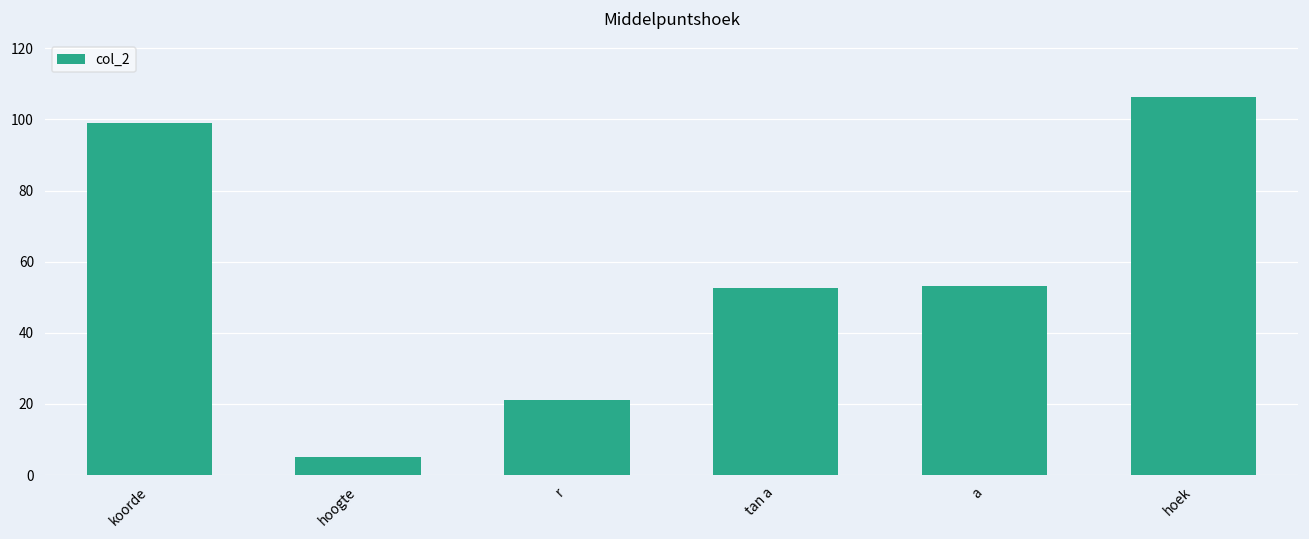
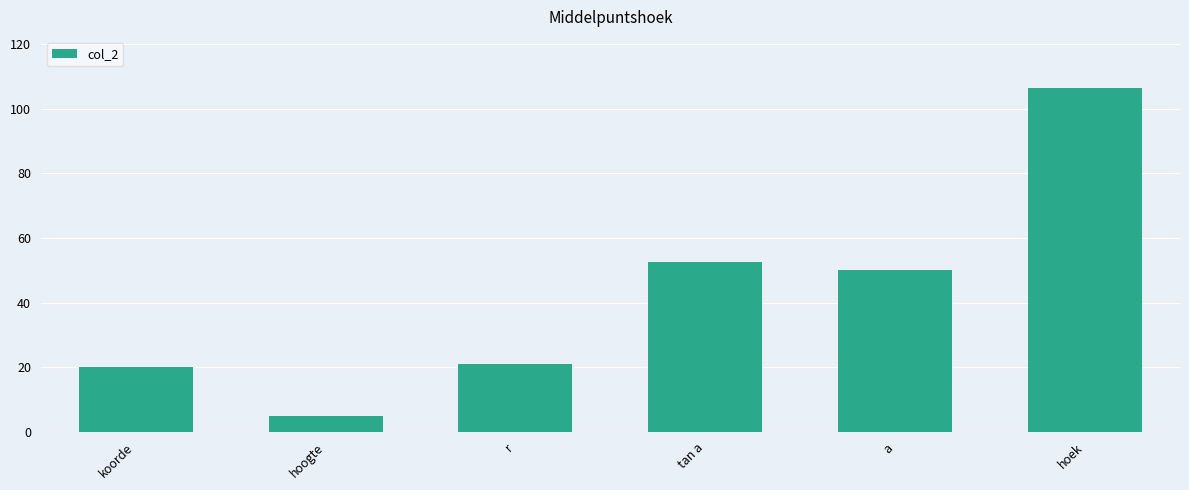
koorde: 99 -> 20
a: 53 -> 50
